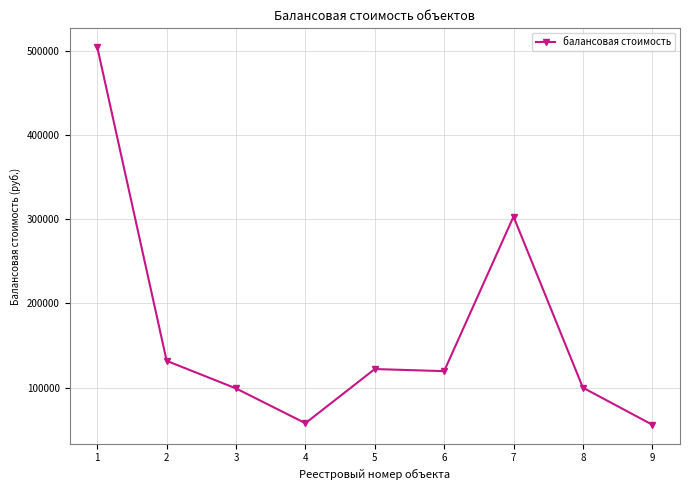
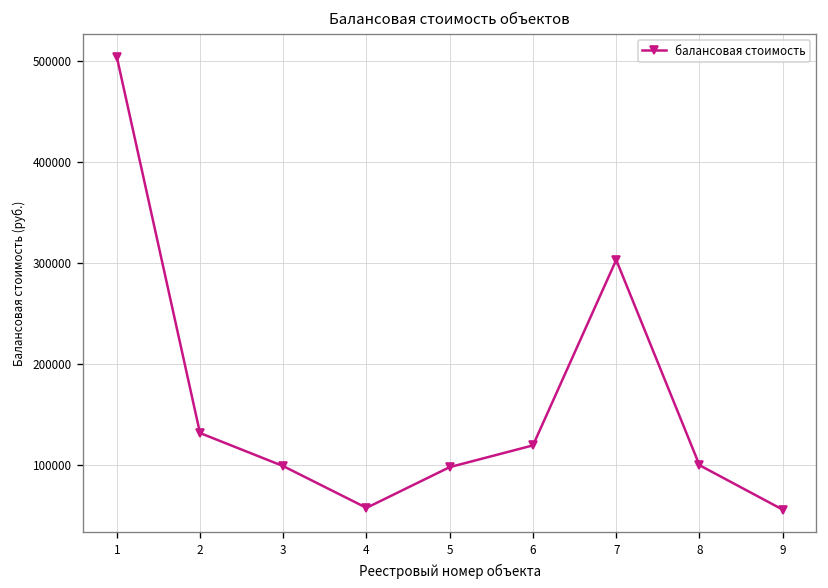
5: 120000 -> 100000
